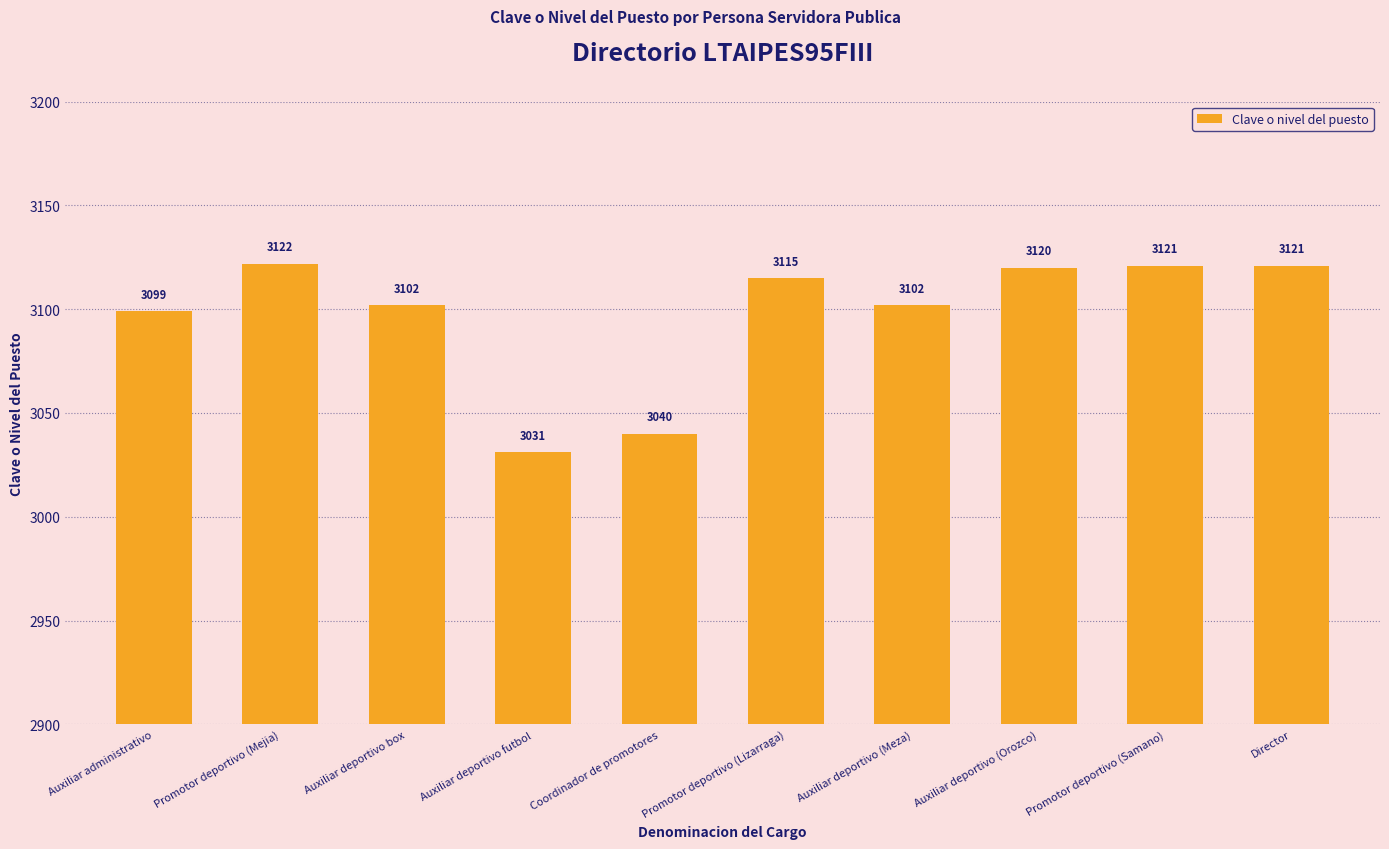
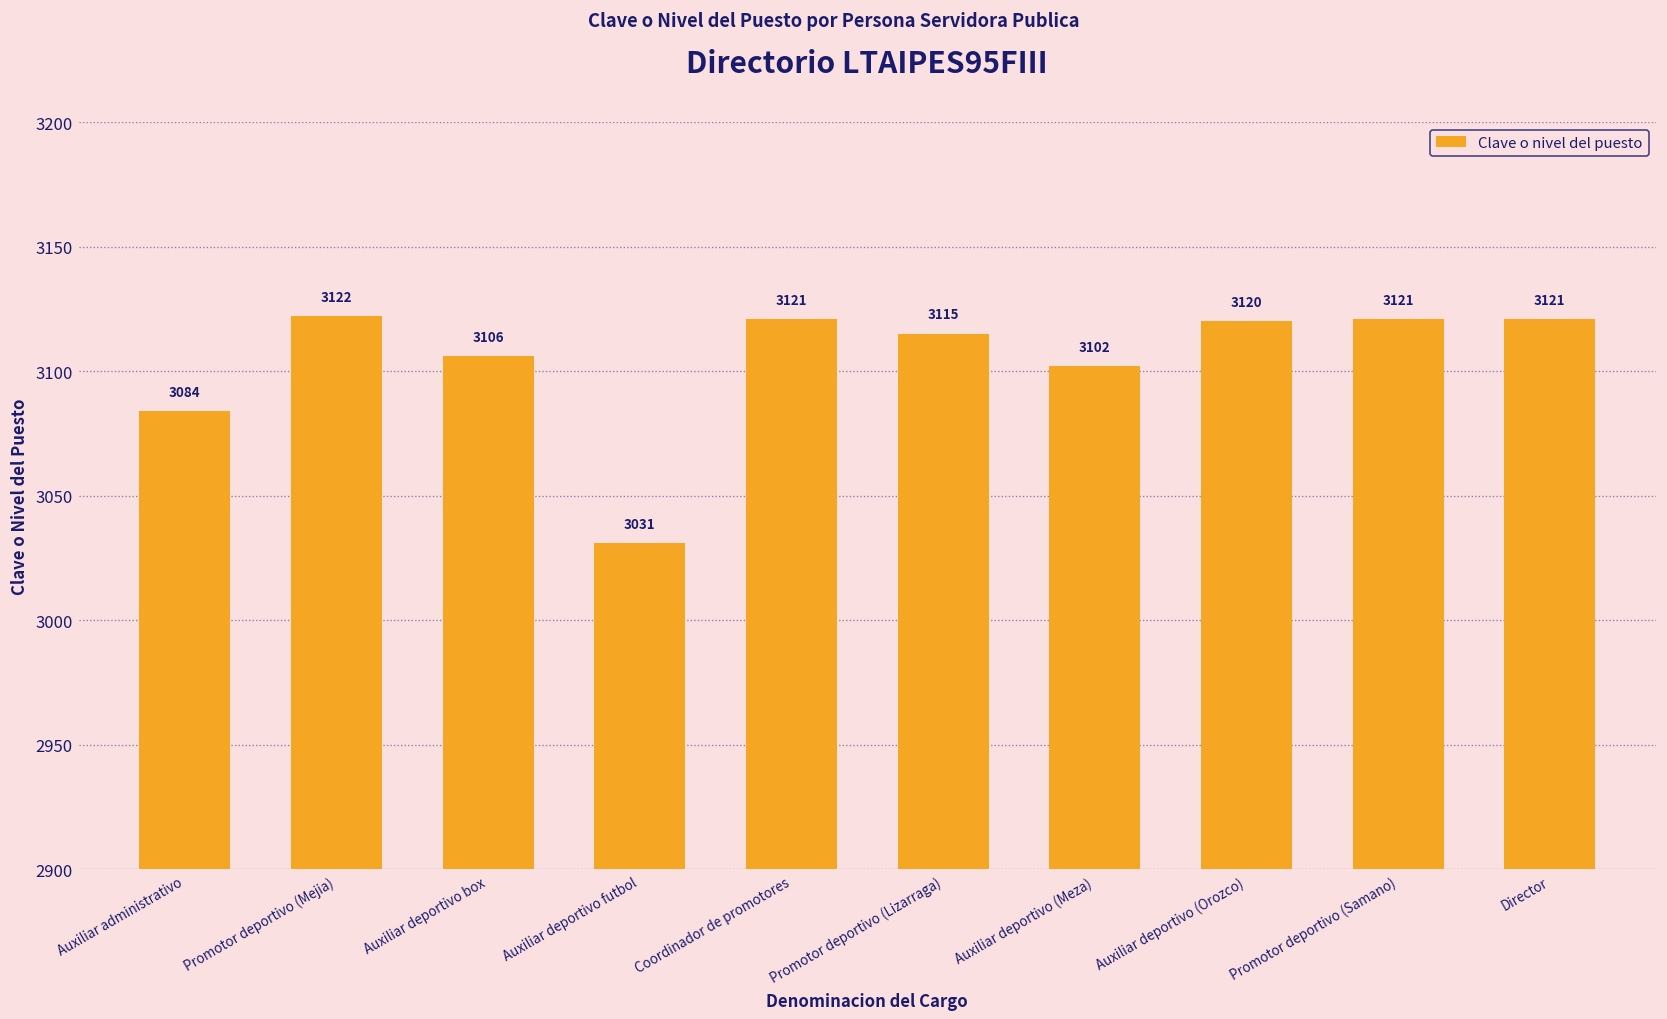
Auxiliar administrativo: 3099 -> 3084
Auxiliar deportivo box: 3102 -> 3106
Coordinador de promotores: 3040 -> 3121
